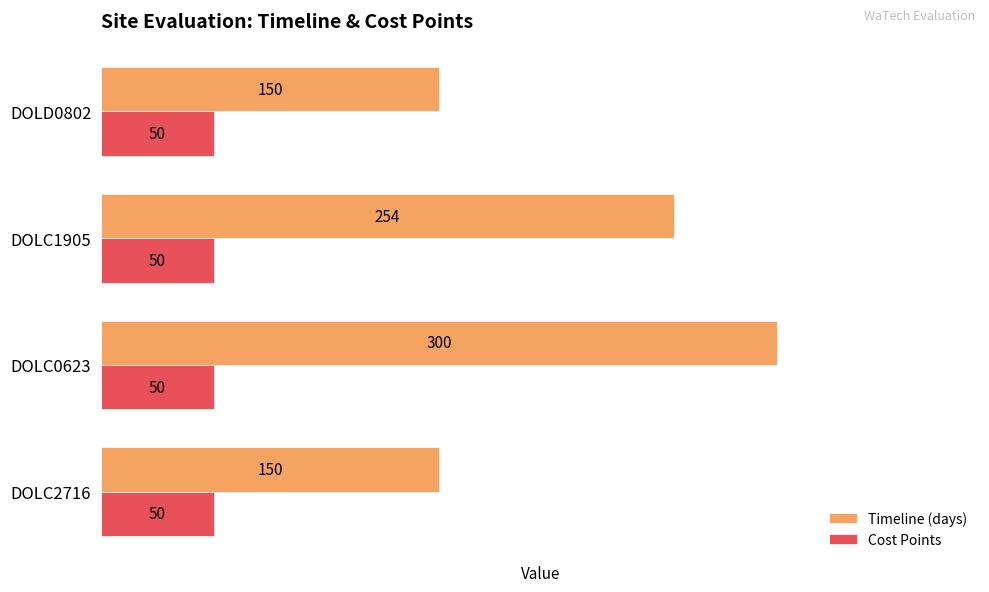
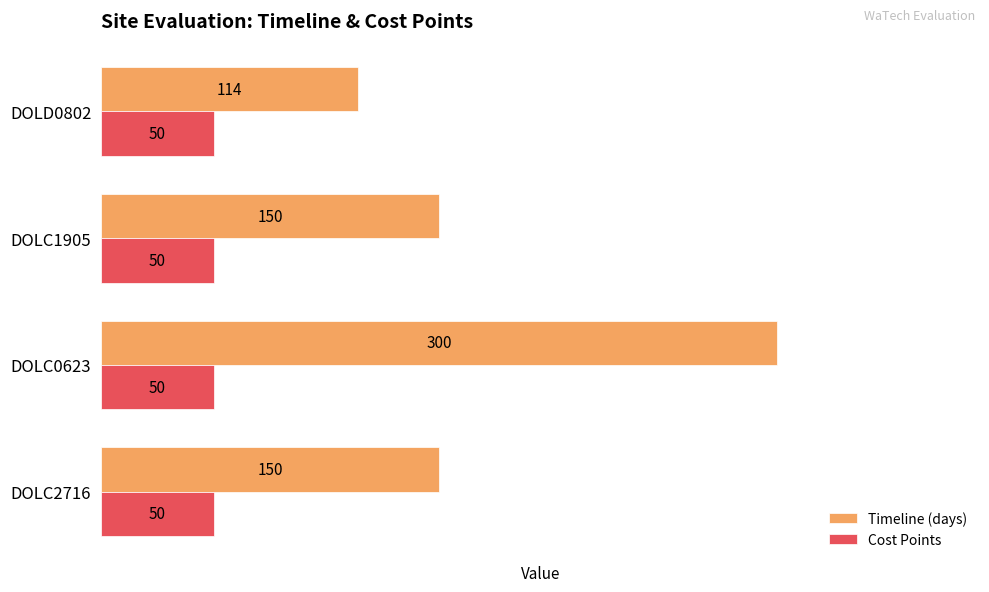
Timeline (days), DOLD0802: 150 -> 114
Timeline (days), DOLC1905: 254 -> 150
